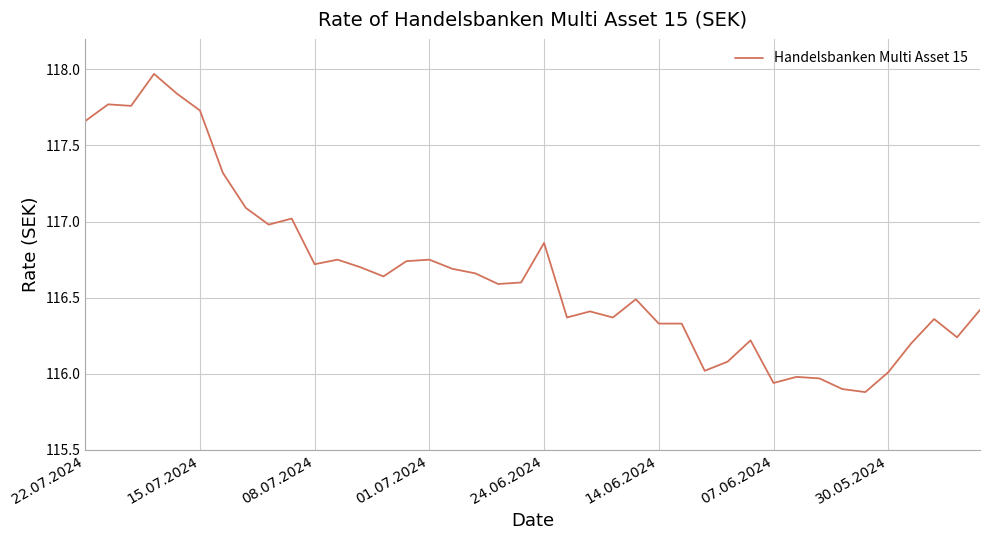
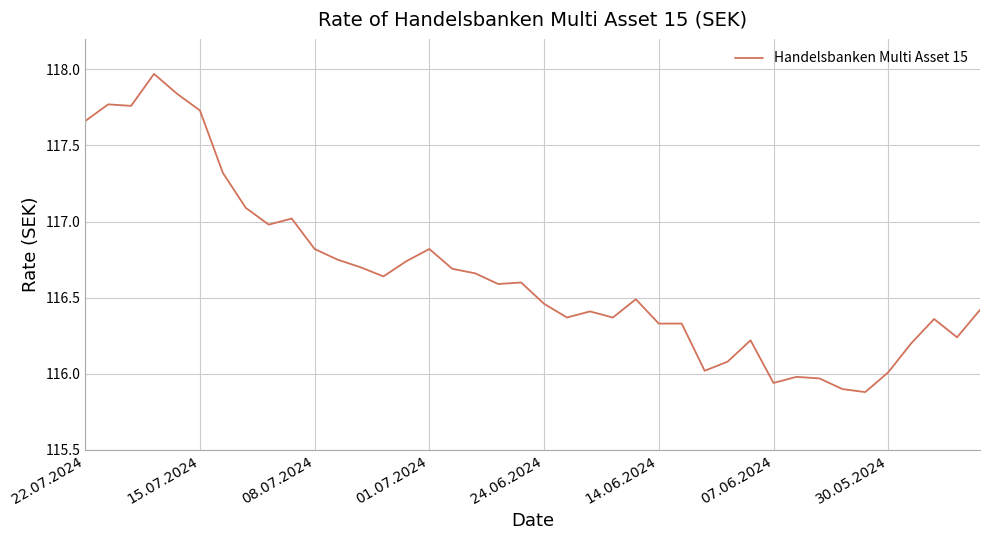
08.07.2024: 116.72 -> 116.82
01.07.2024: 116.75 -> 116.82
24.06.2024: 116.86 -> 116.46
